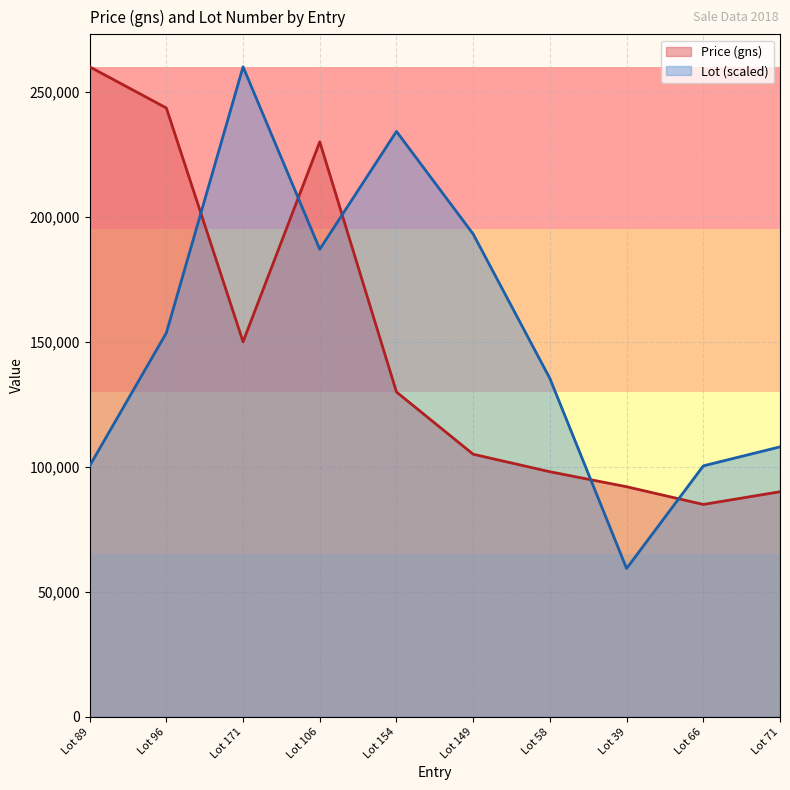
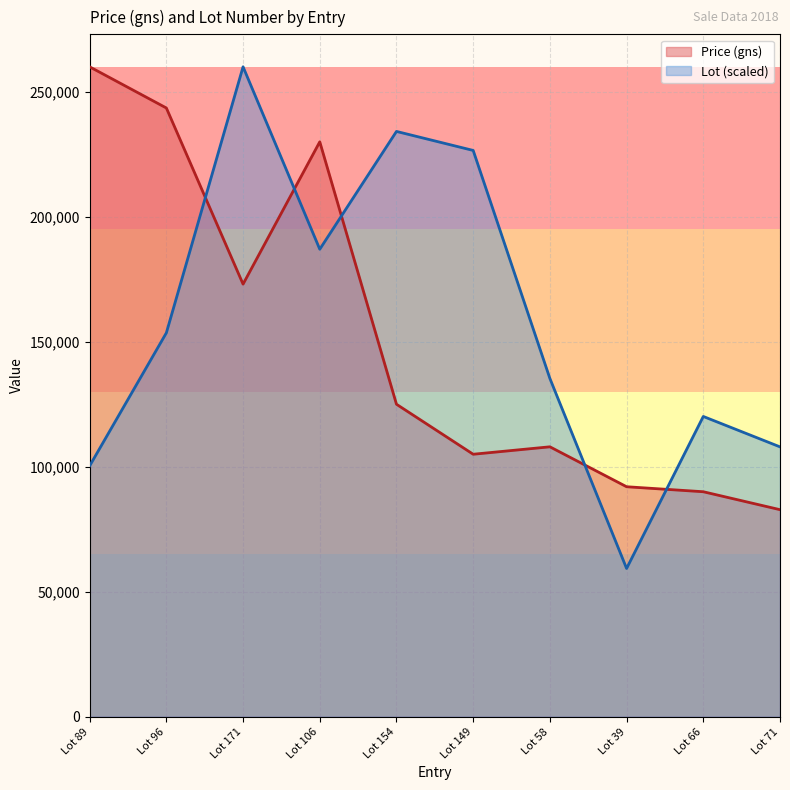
Price (gns), Lot 171: 150,000 -> 173,000
Price (gns), Lot 154: 130,000 -> 125,000
Lot (scaled), Lot 149: 193,000 -> 227,000
Price (gns), Lot 58: 98,000 -> 108,000
Price (gns), Lot 66: 85,000 -> 90,000
Lot (scaled), Lot 66: 100,000 -> 120,000
Price (gns), Lot 71: 90,000 -> 83,000
